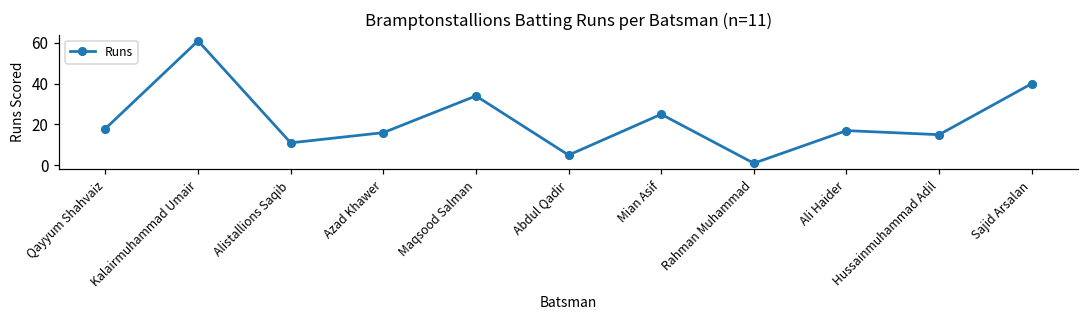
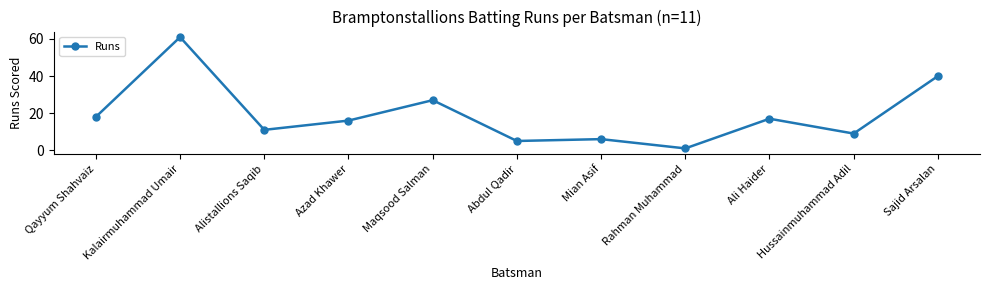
Maqsood Salman: 34 -> 27
Mian Asif: 25 -> 6
Hussainmuhammad Adil: 15 -> 9
